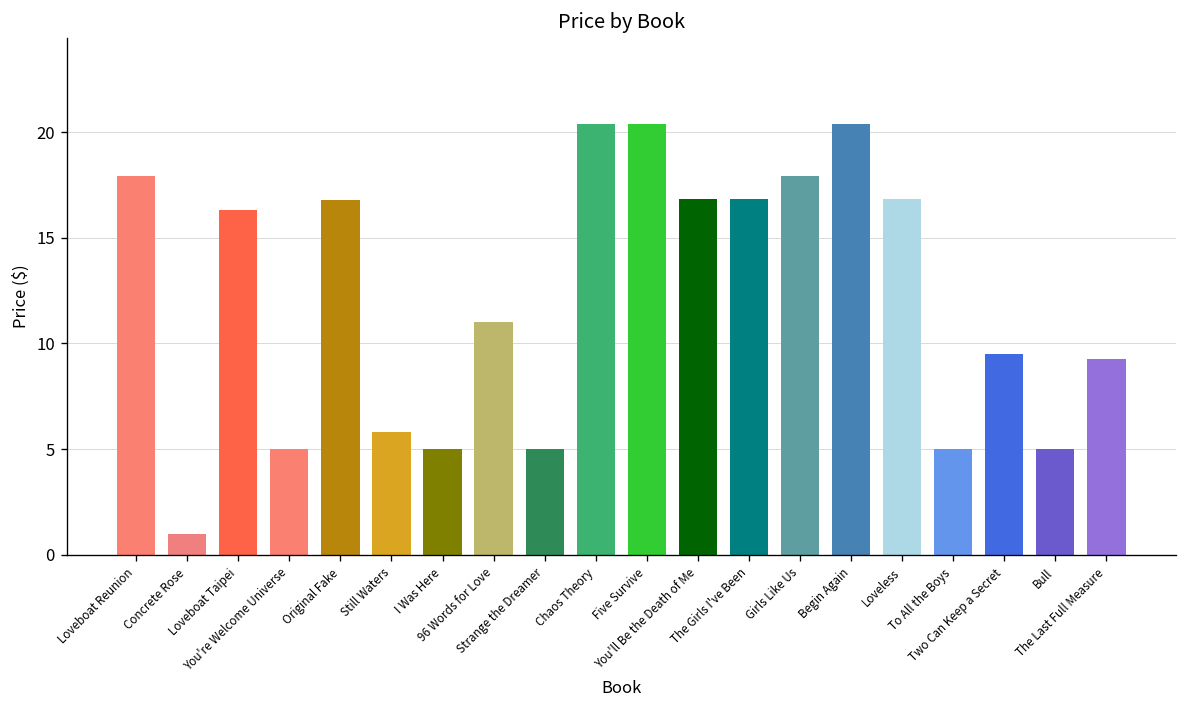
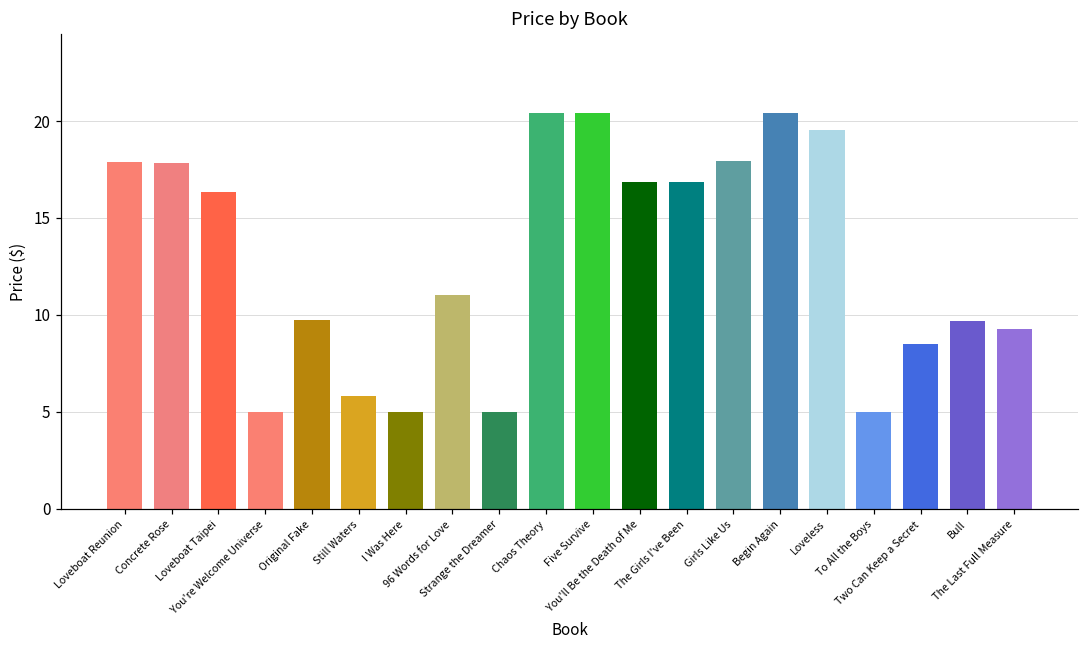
Concrete Rose: 1.0 -> 17.9
Original Fake: 16.8 -> 9.8
Loveless: 16.9 -> 19.5
Two Can Keep a Secret: 9.5 -> 8.5
Bull: 5.0 -> 9.7
